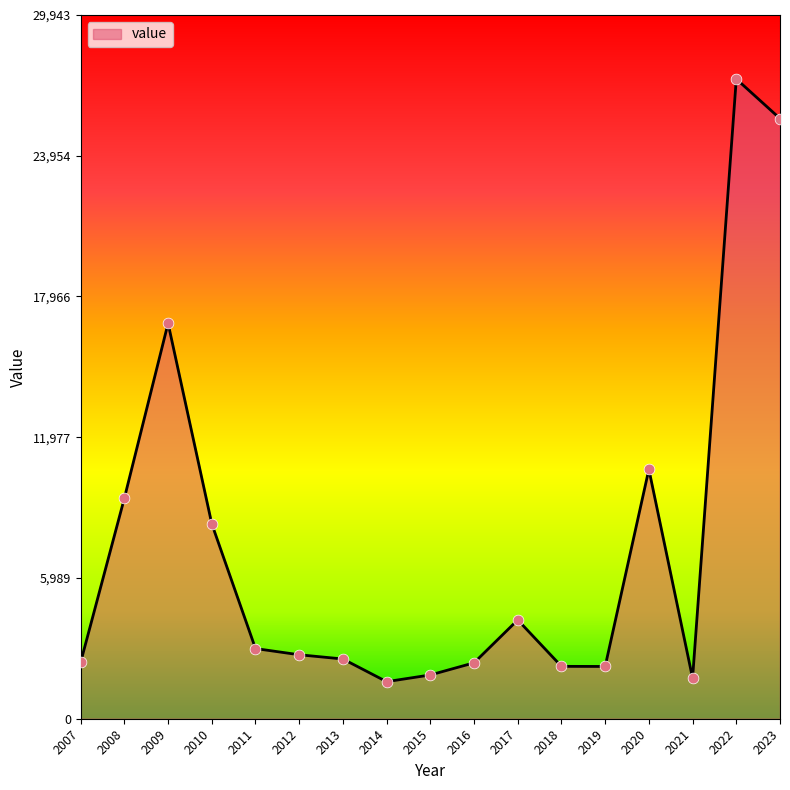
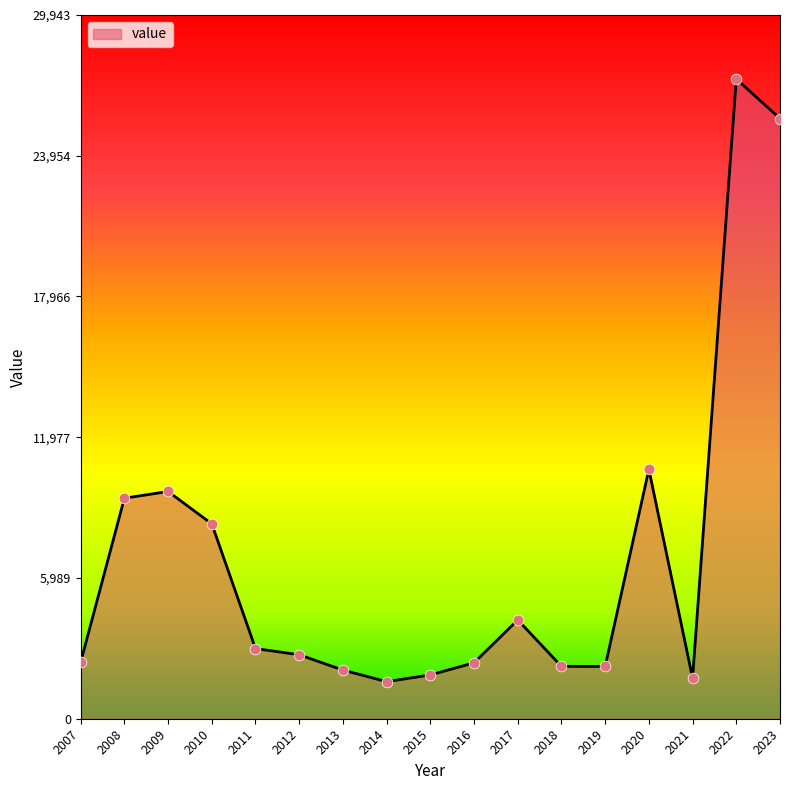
2009: 16,800 -> 9,700
2013: 2,500 -> 2,100
